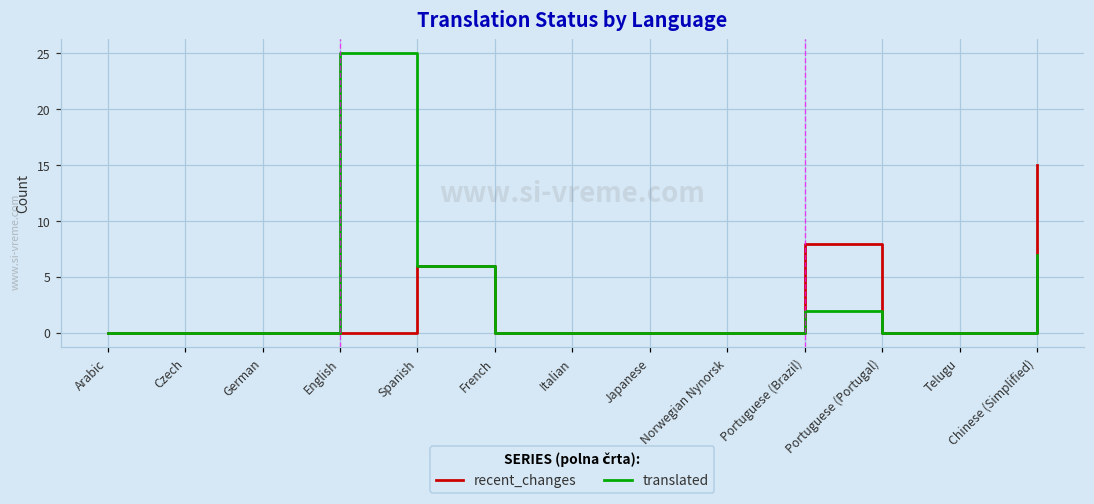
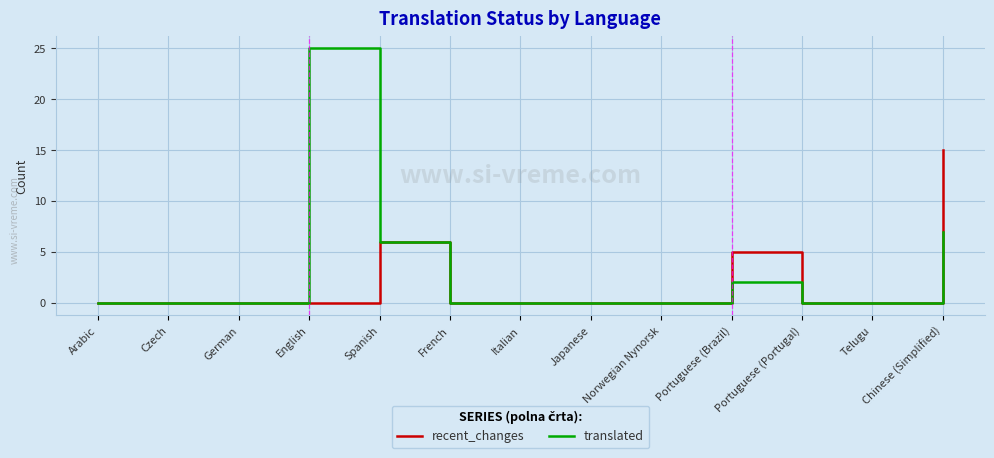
recent_changes, Portuguese (Brazil): 8 -> 5
